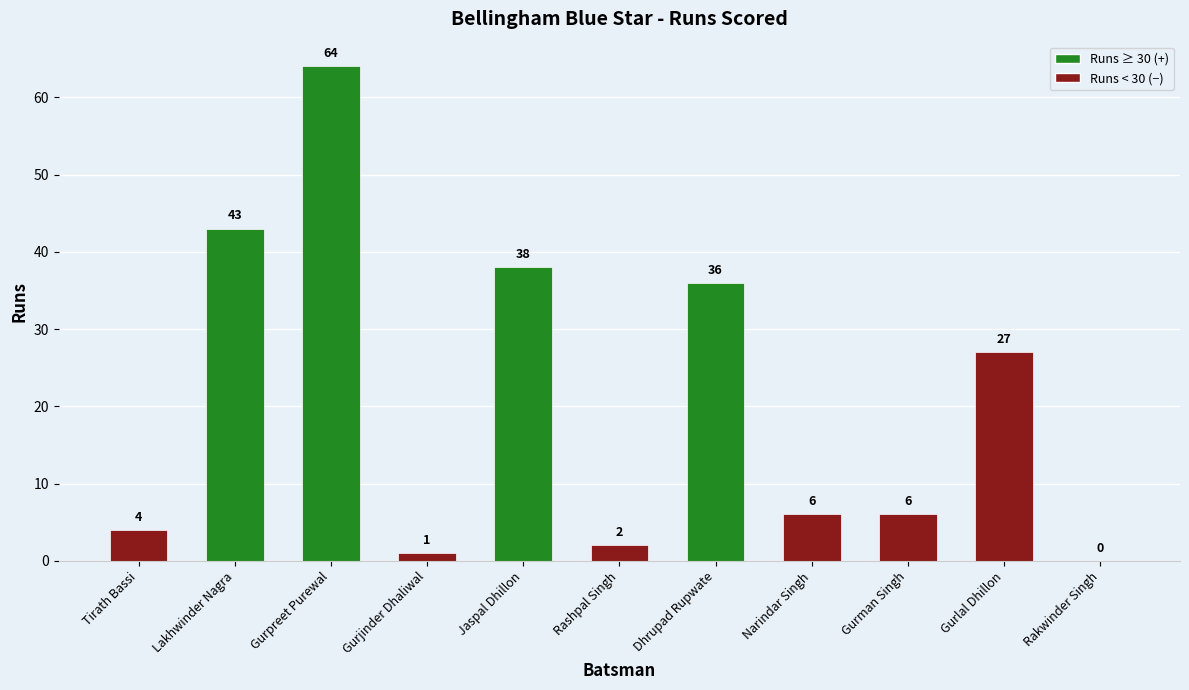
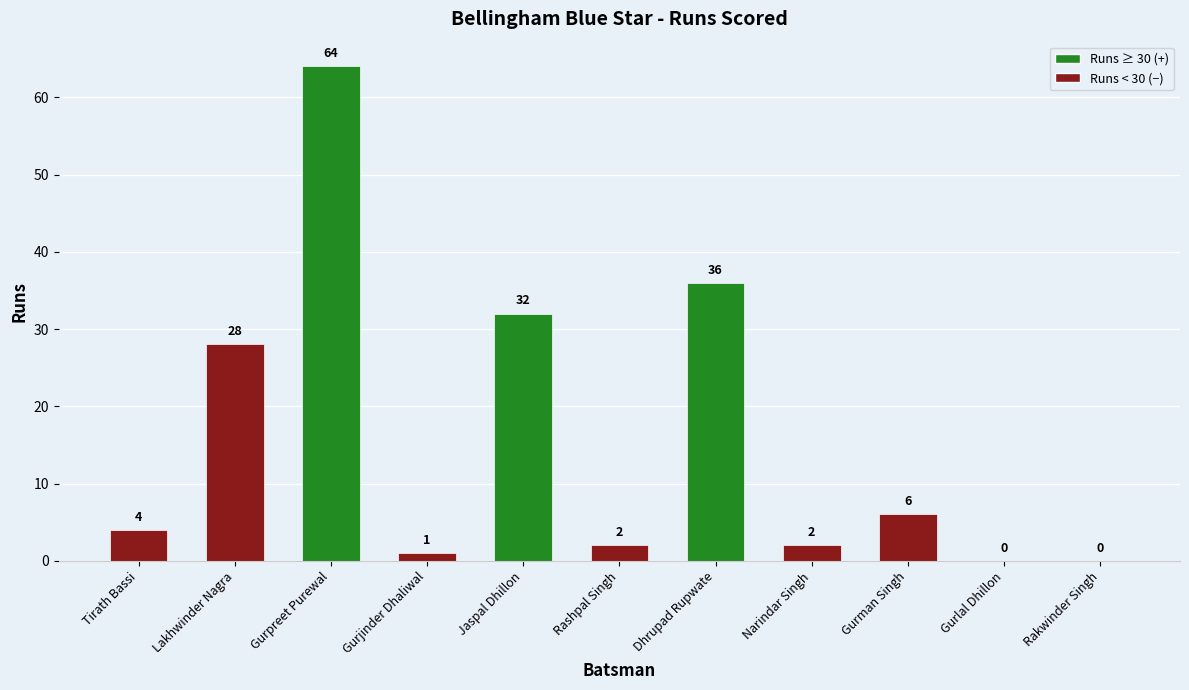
Lakhwinder Nagra: 43 -> 28
Jaspal Dhillon: 38 -> 32
Narindar Singh: 6 -> 2
Gurlal Dhillon: 27 -> 0
